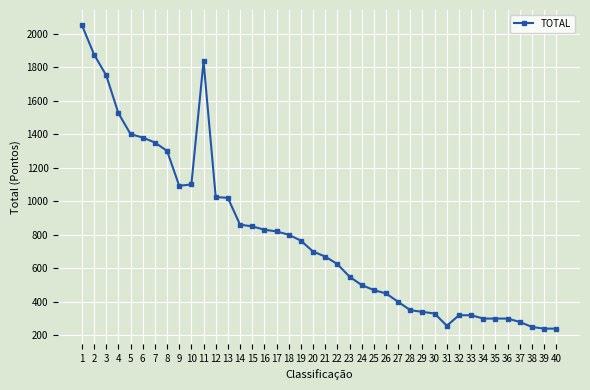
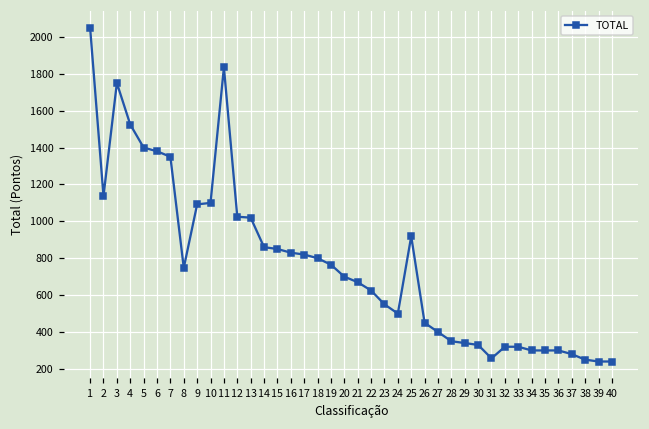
2: 1880 -> 1140
8: 1300 -> 750
25: 470 -> 920
